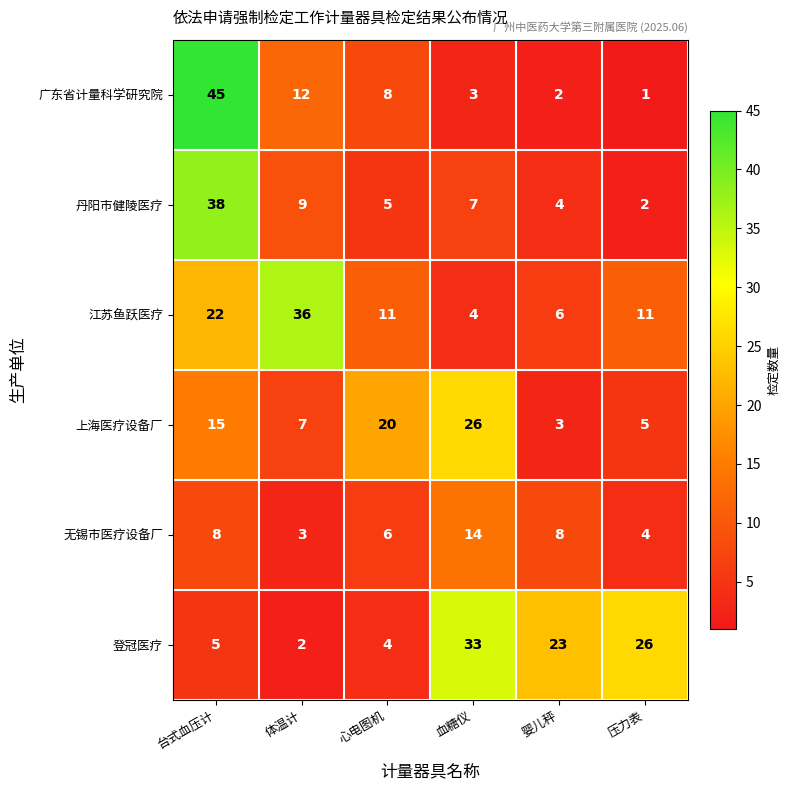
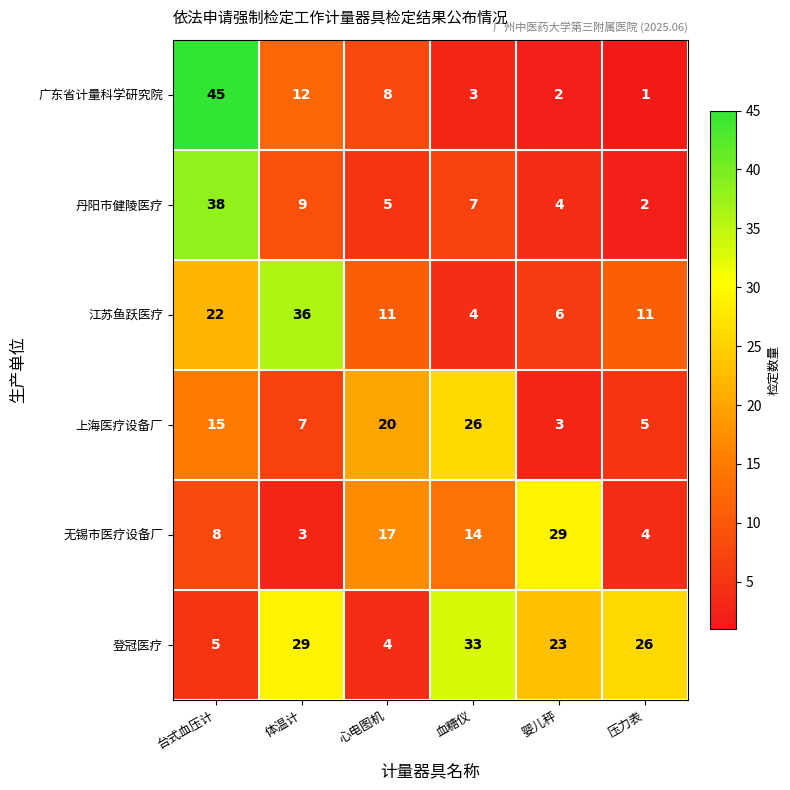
无锡市医疗设备厂, 心电图机: 6 -> 17
无锡市医疗设备厂, 婴儿秤: 8 -> 29
登冠医疗, 体温计: 2 -> 29
